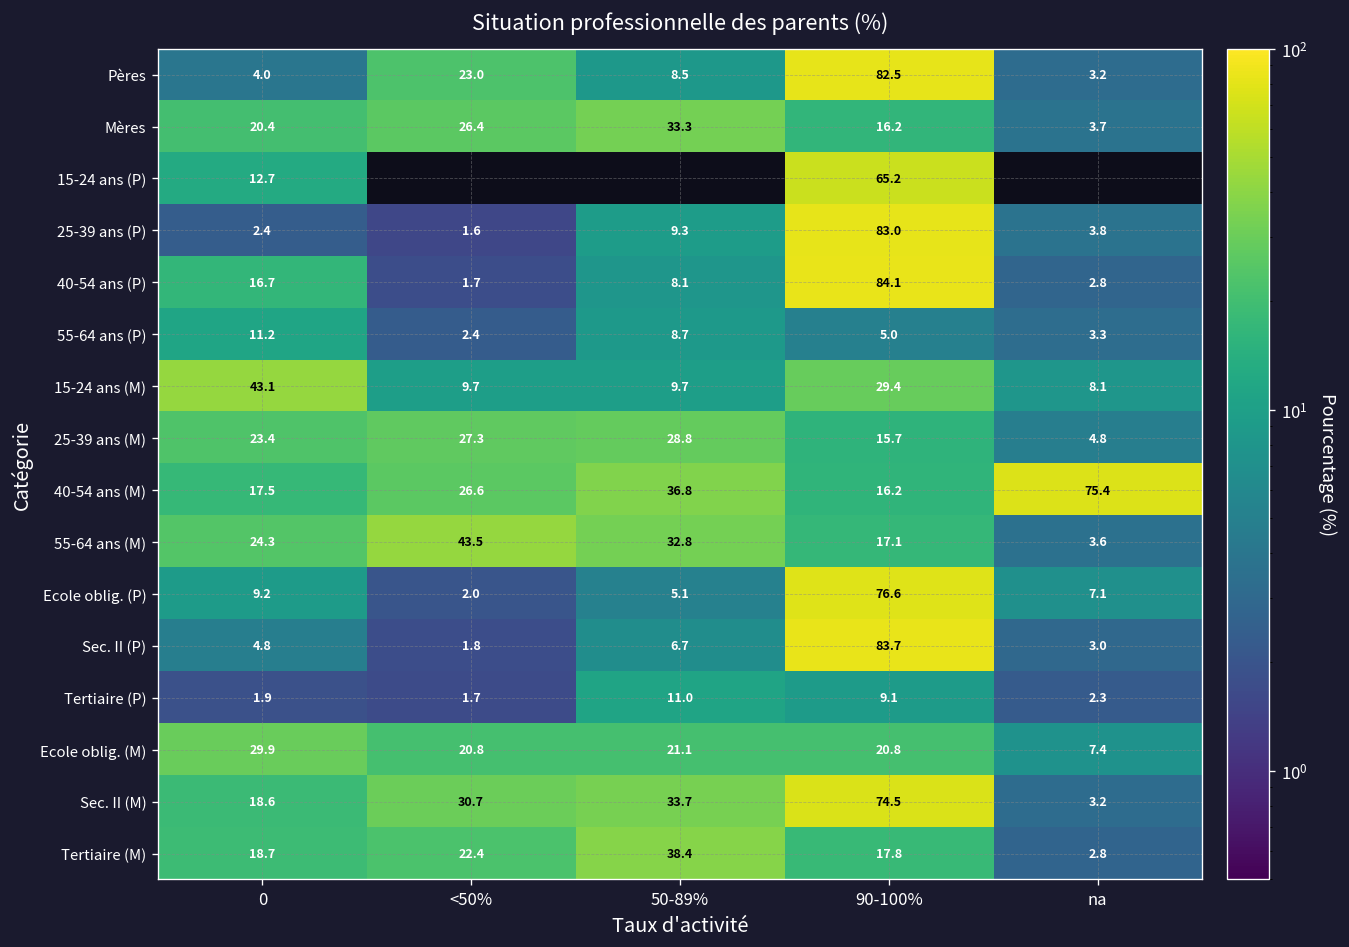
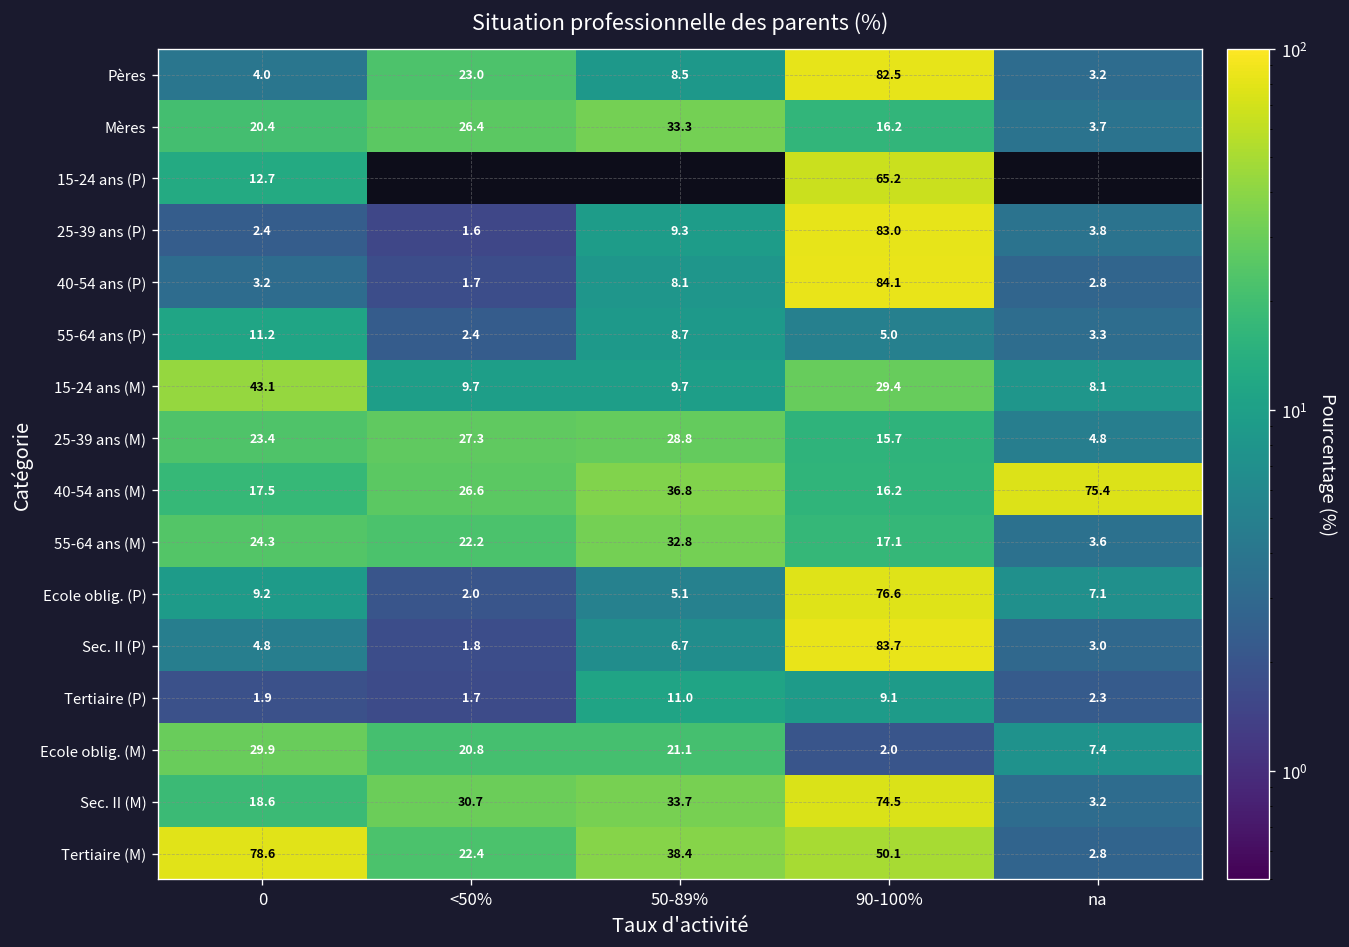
40-54 ans (P), 0: 16.7 -> 3.2
55-64 ans (M), <50%: 43.5 -> 22.2
Ecole oblig. (M), 90-100%: 20.8 -> 2.0
Tertiaire (M), 0: 18.7 -> 78.6
Tertiaire (M), 90-100%: 17.8 -> 50.1
